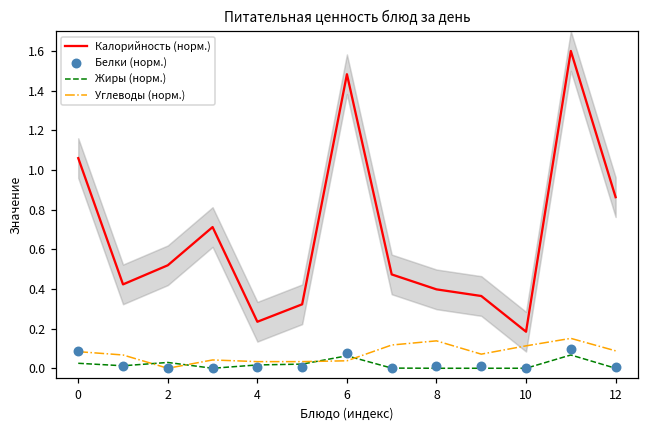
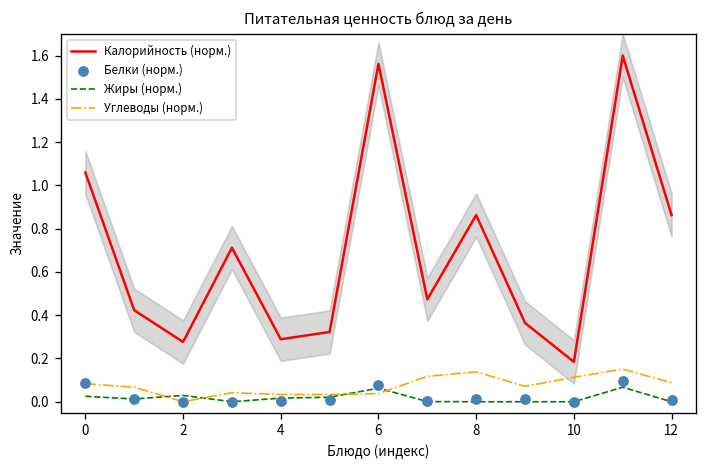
Калорийность (норм.), 2: 0.52 -> 0.28
Калорийность (норм.), 4: 0.23 -> 0.29
Калорийность (норм.), 6: 1.48 -> 1.56
Калорийность (норм.), 8: 0.40 -> 0.86
